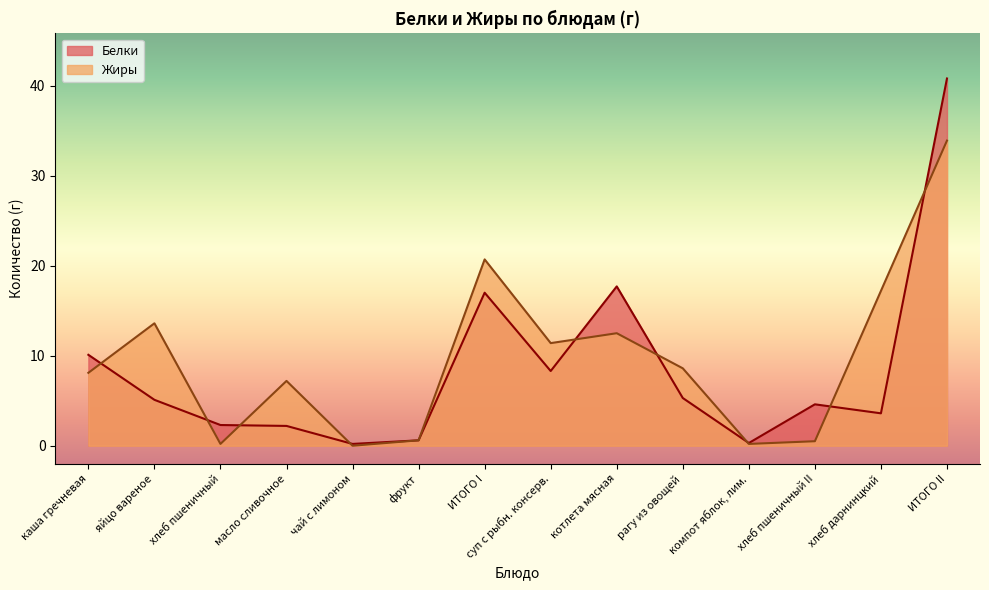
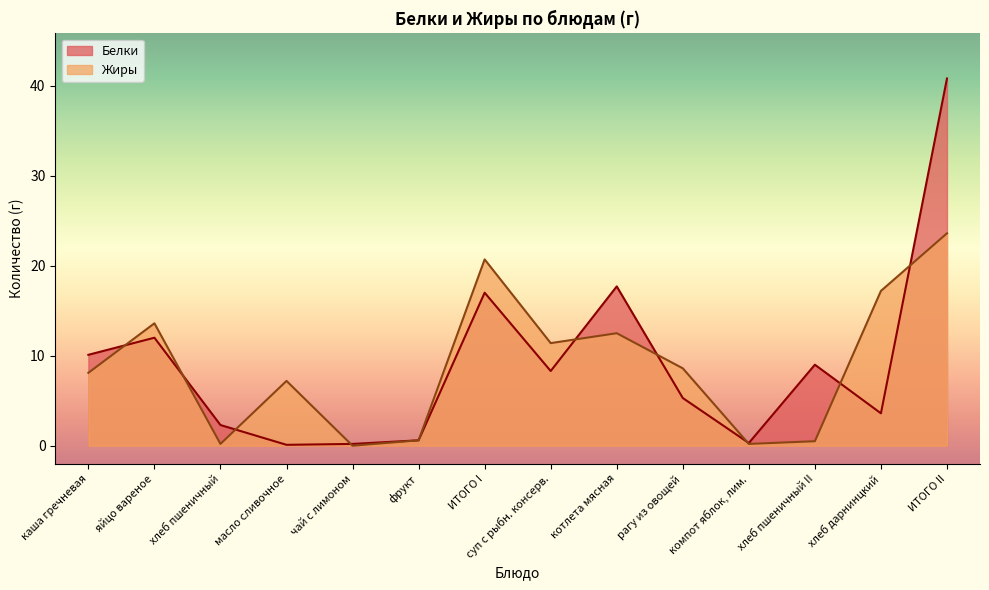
Белки, яйцо вареное: 5 -> 12
Белки, масло сливочное: 2 -> 0
Белки, хлеб пшеничный II: 5 -> 9
Жиры, ИТОГО II: 34 -> 24
